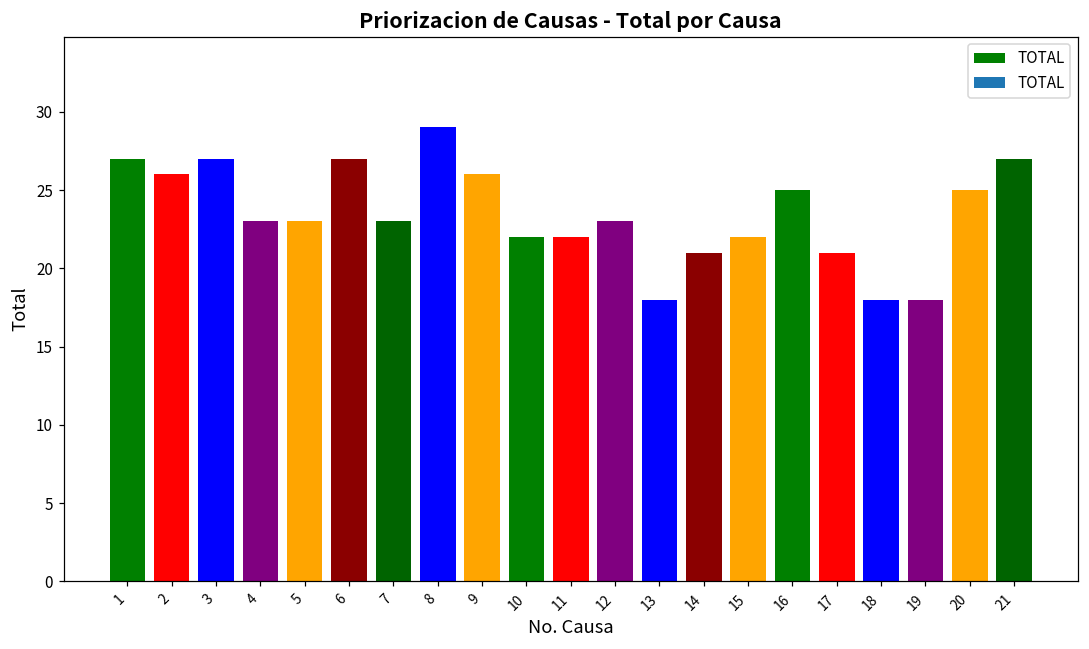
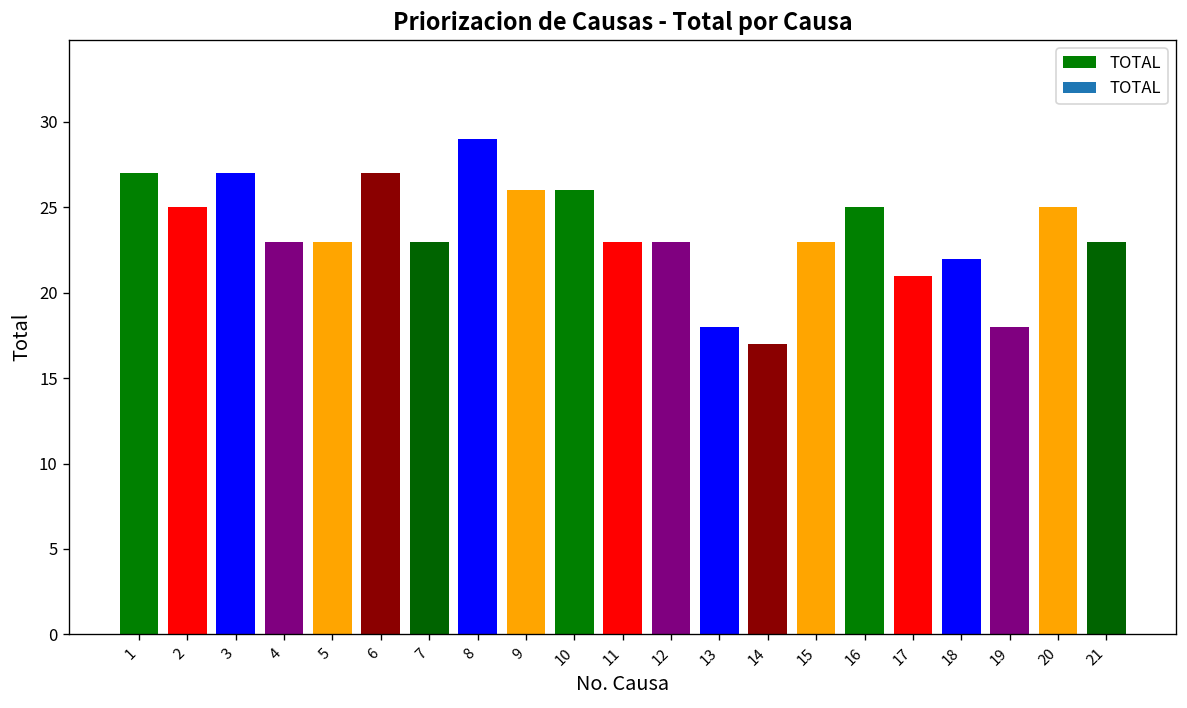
2: 26 -> 25
10: 22 -> 26
11: 22 -> 23
14: 21 -> 17
15: 22 -> 23
18: 18 -> 22
21: 27 -> 23
